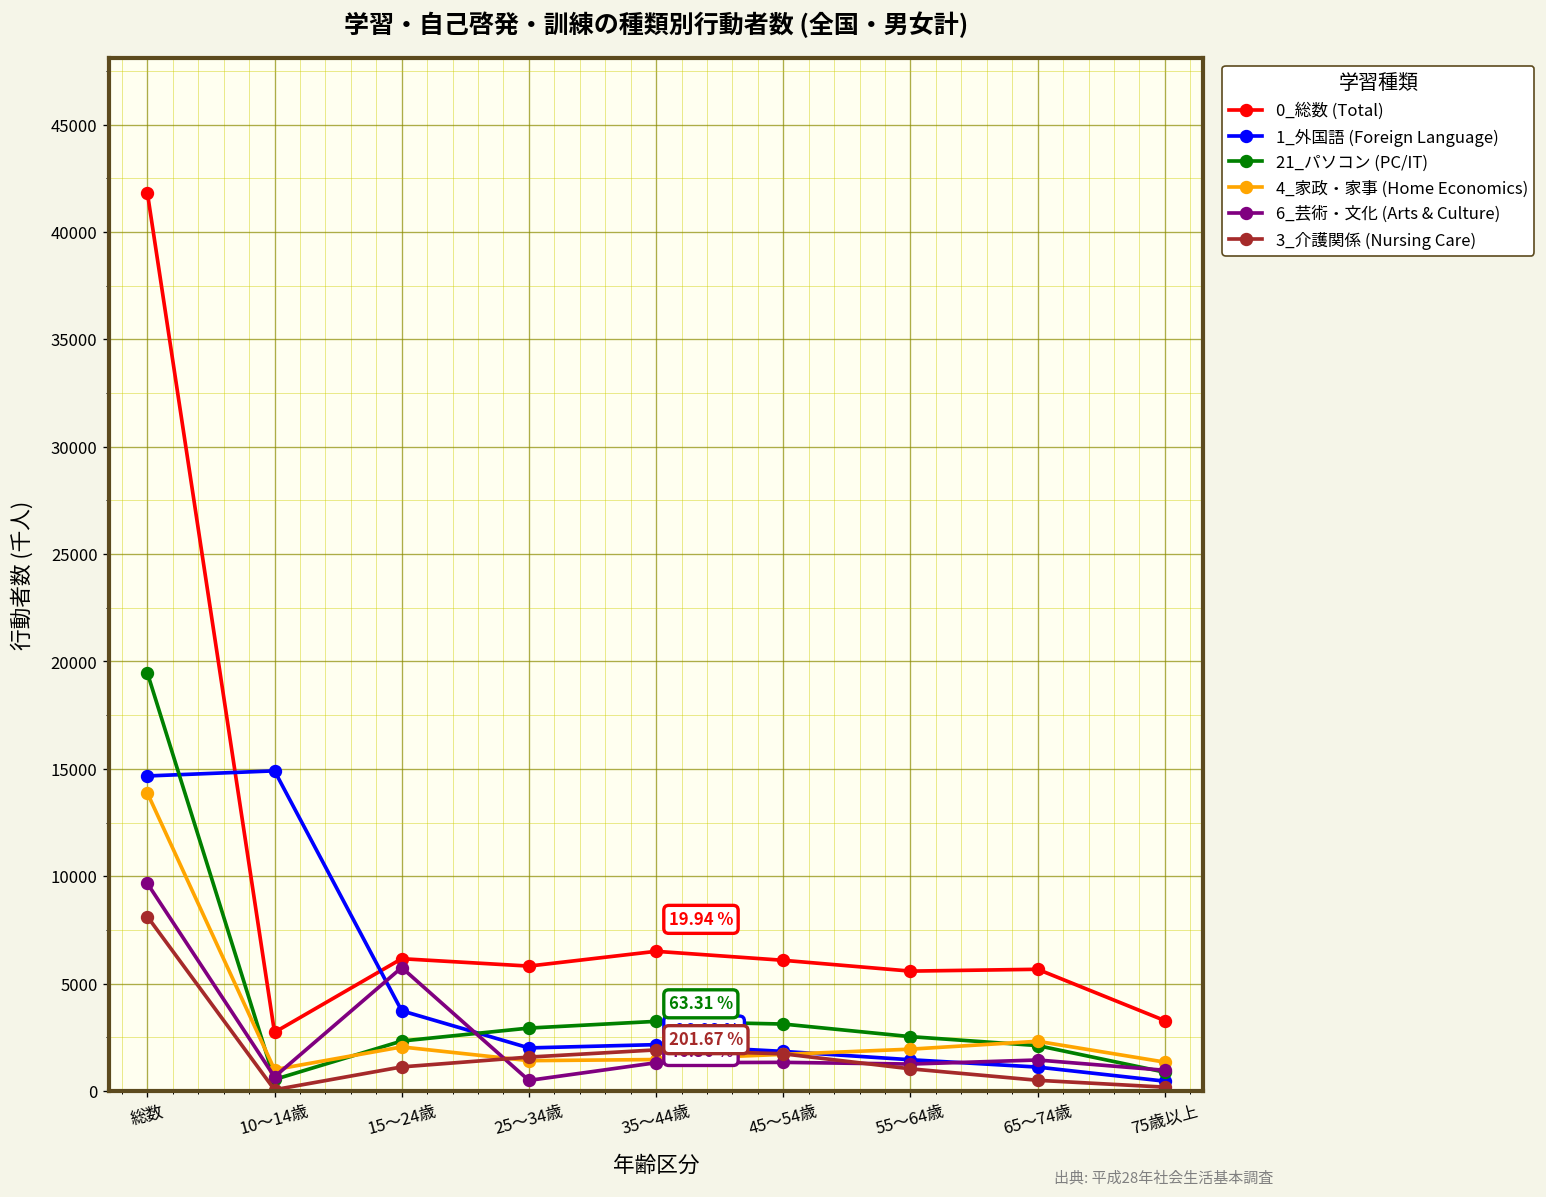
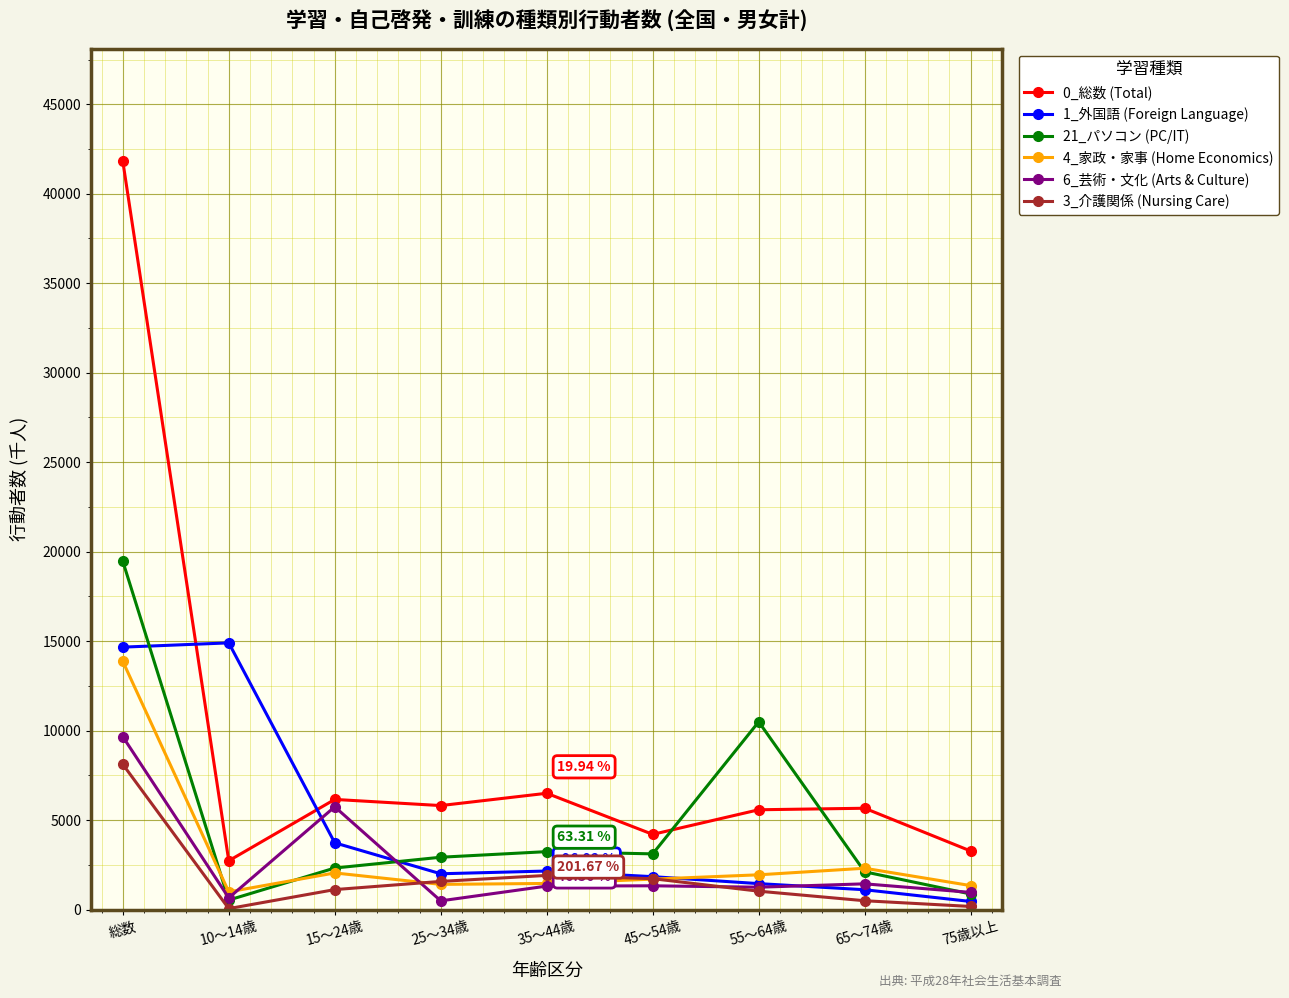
0_総数 (Total), 45～54歳: 6100 -> 4200
21_パソコン (PC/IT), 55～64歳: 2500 -> 10500
